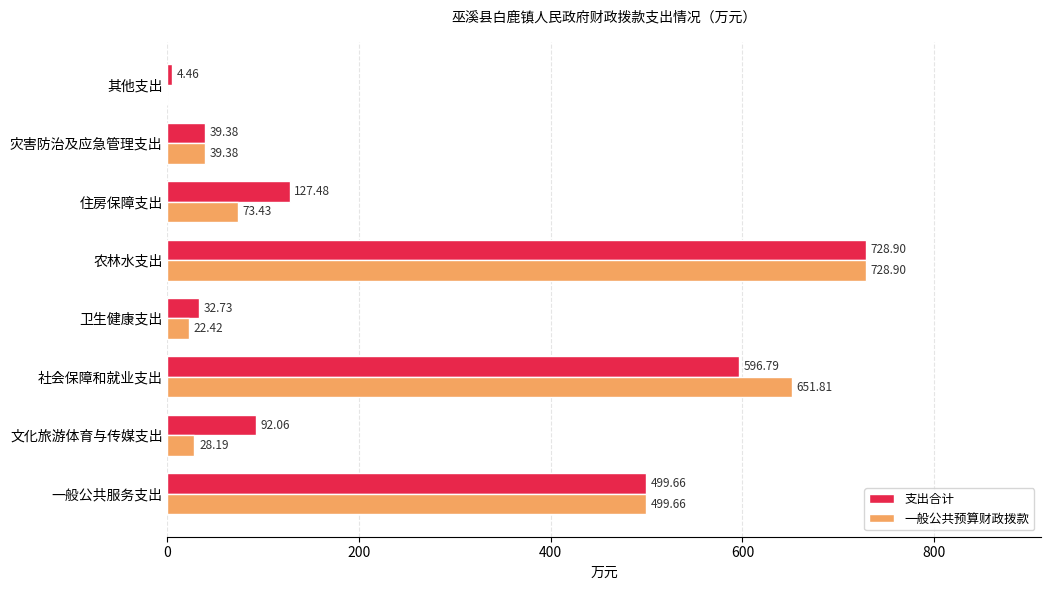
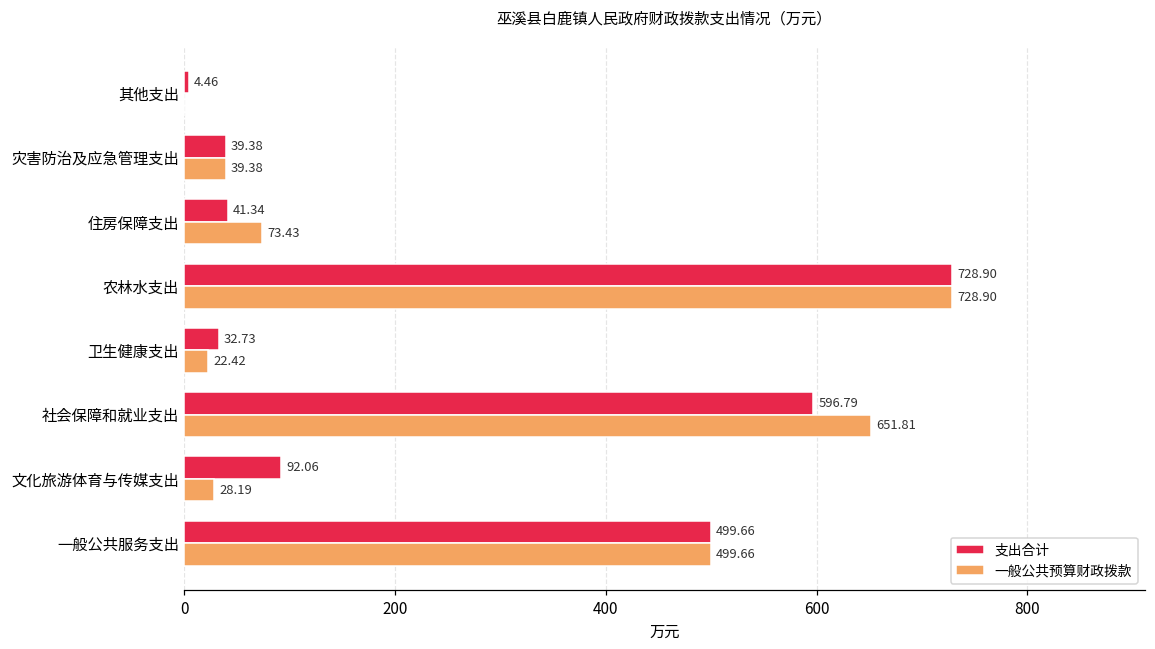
支出合计, 住房保障支出: 127.48 -> 41.34
